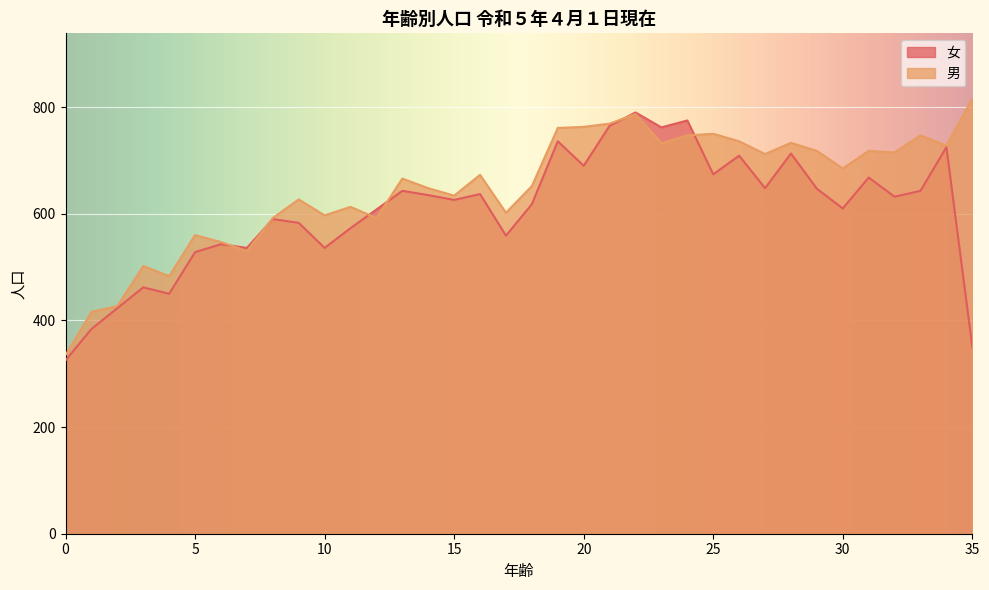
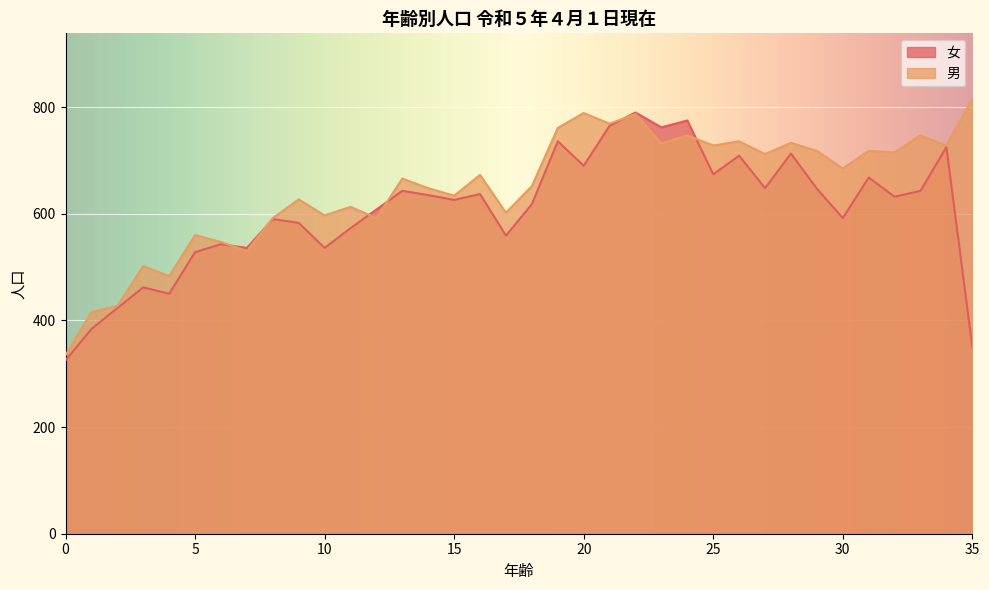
男, 20: 760 -> 790
男, 25: 750 -> 730
女, 30: 610 -> 590
